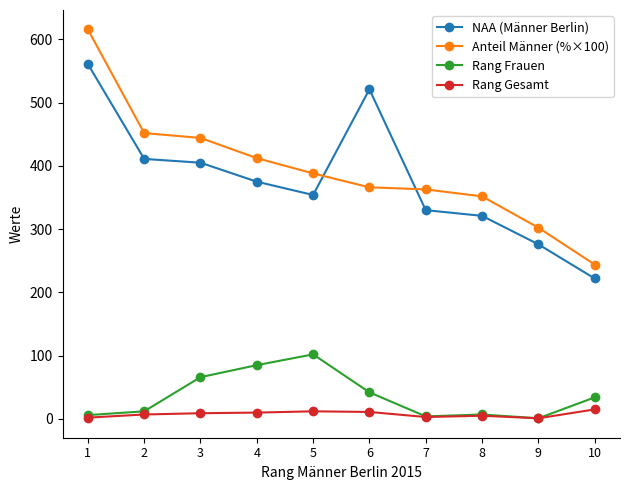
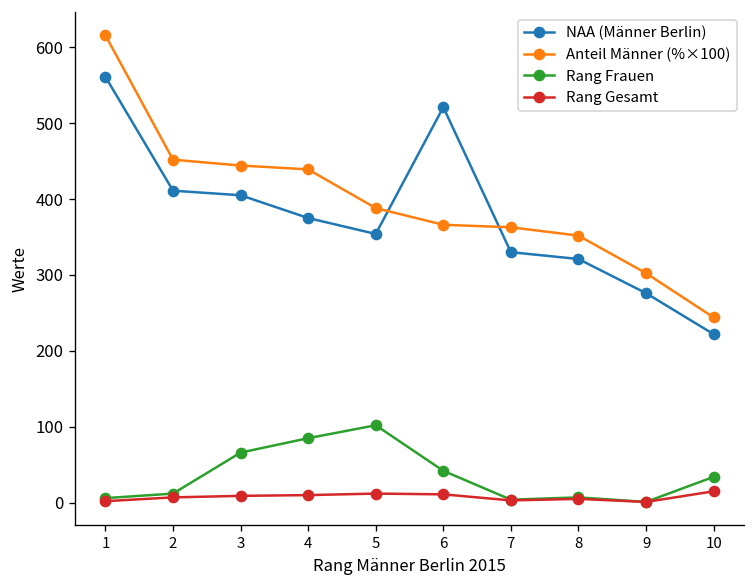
Anteil Männer (%×100), 4: 410 -> 440
